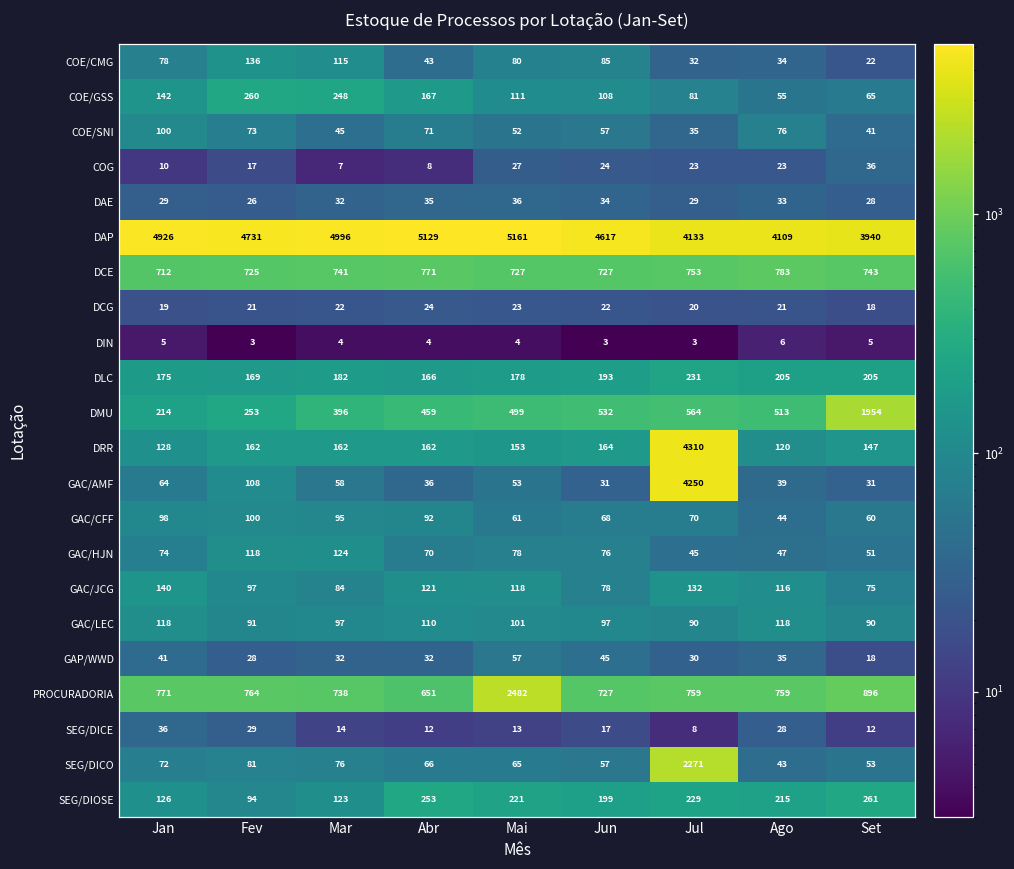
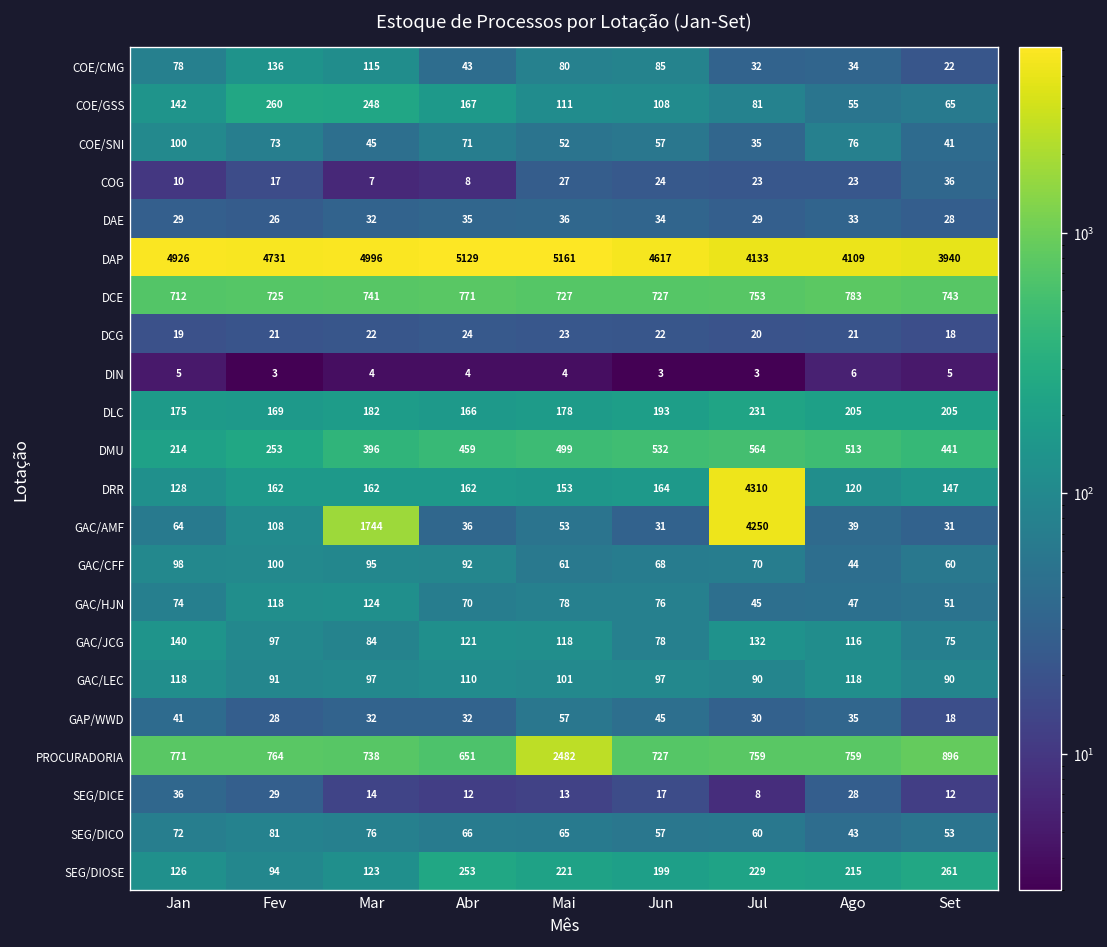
DMU, Set: 1954 -> 441
GAC/AMF, Mar: 58 -> 1744
SEG/DICO, Jul: 2271 -> 60
